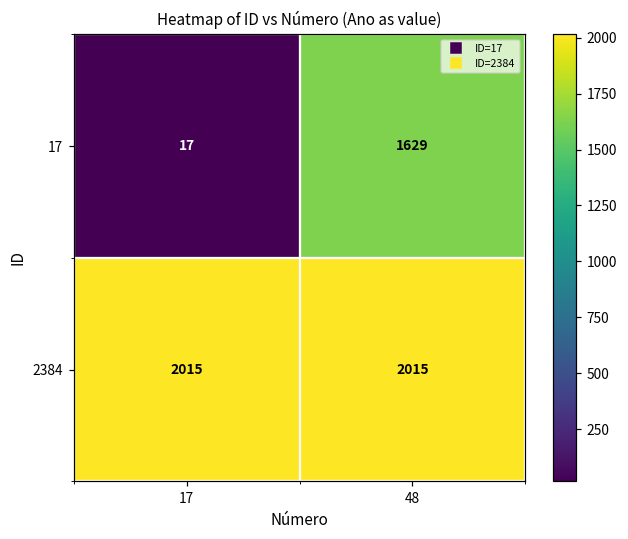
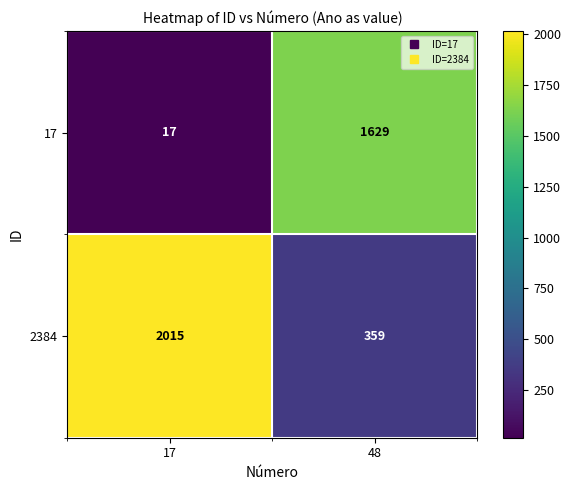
2384, 48: 2015 -> 359
